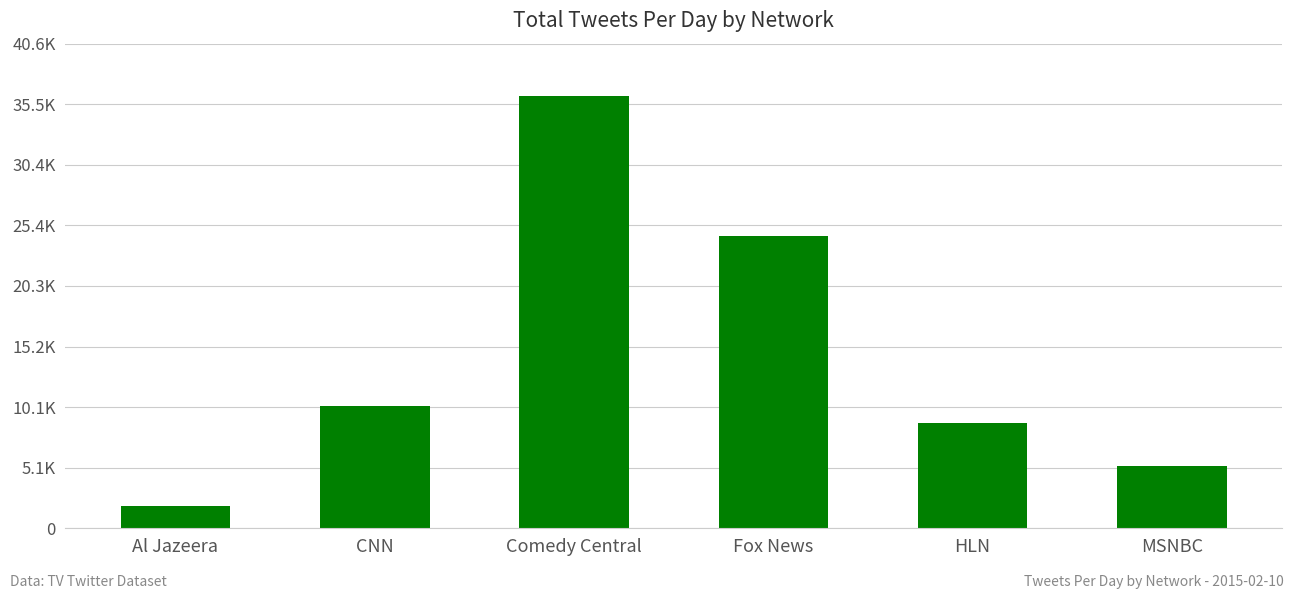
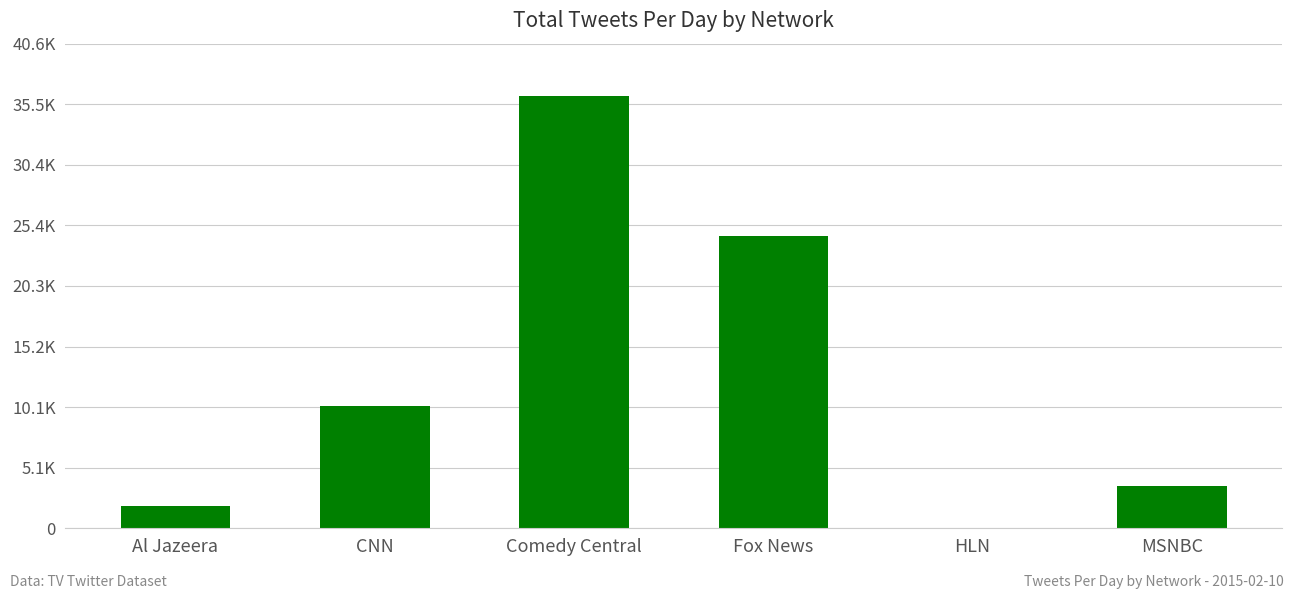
HLN: 8800 -> 0
MSNBC: 5200 -> 3600
